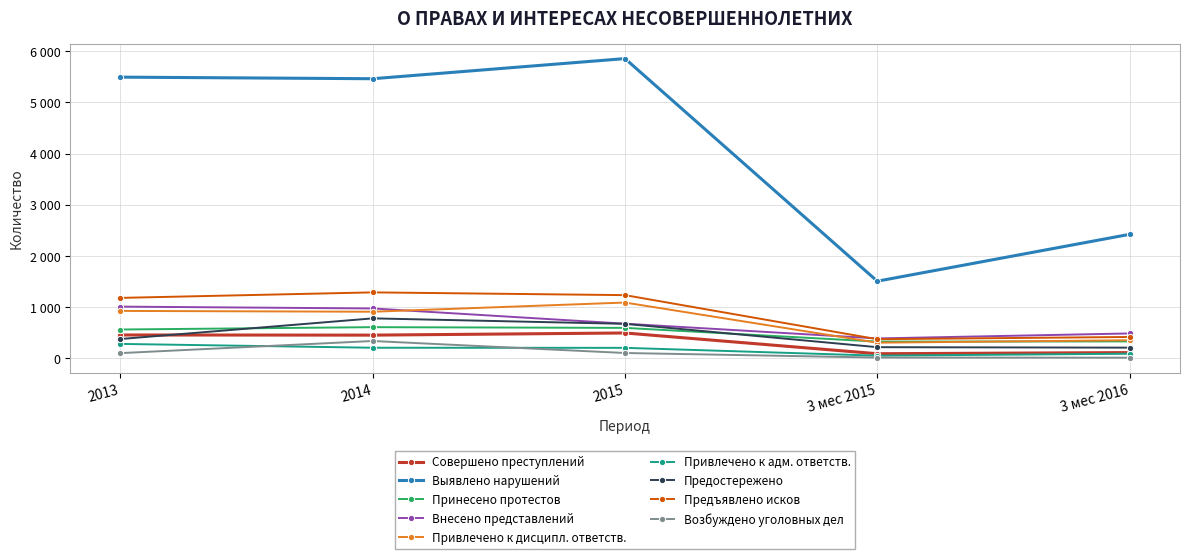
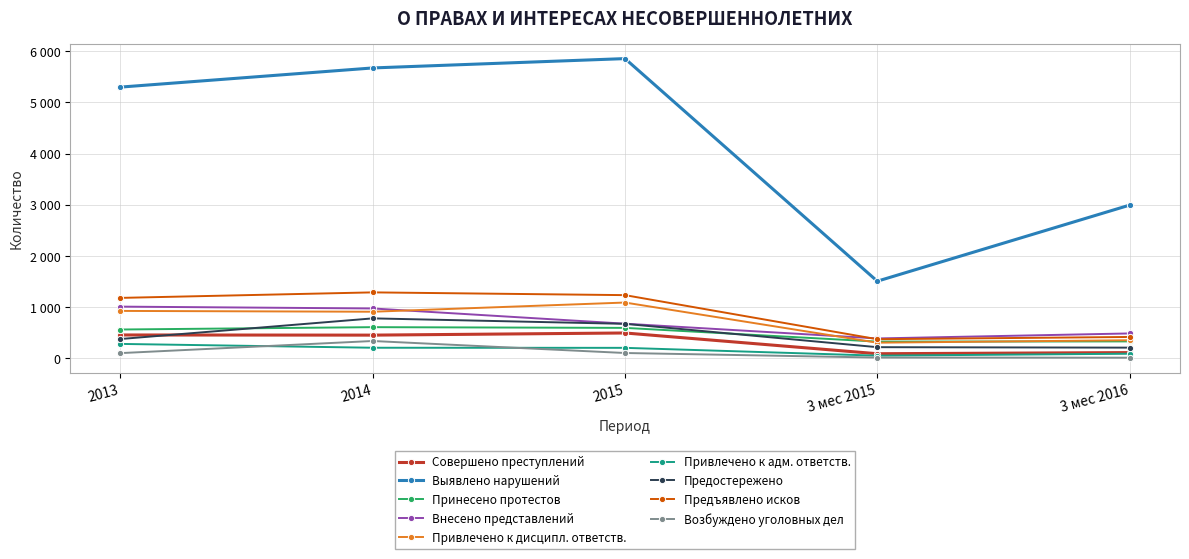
Выявлено нарушений, 2013: 5500 -> 5300
Выявлено нарушений, 2014: 5500 -> 5700
Выявлено нарушений, 3 мес 2016: 2400 -> 3000
